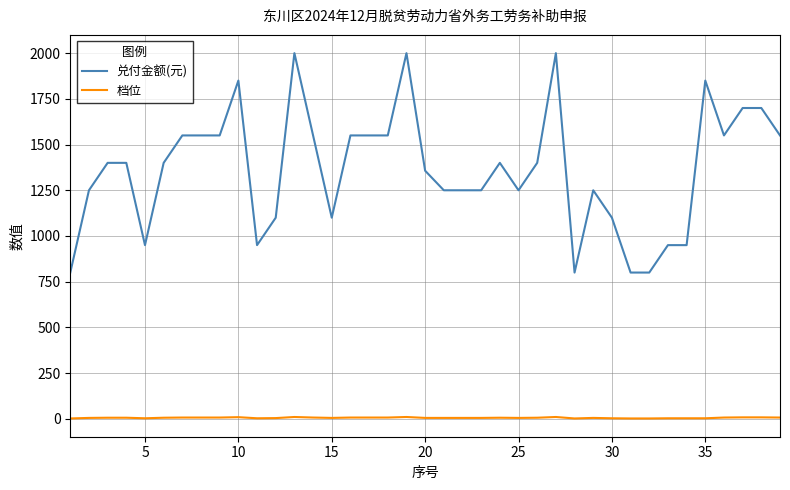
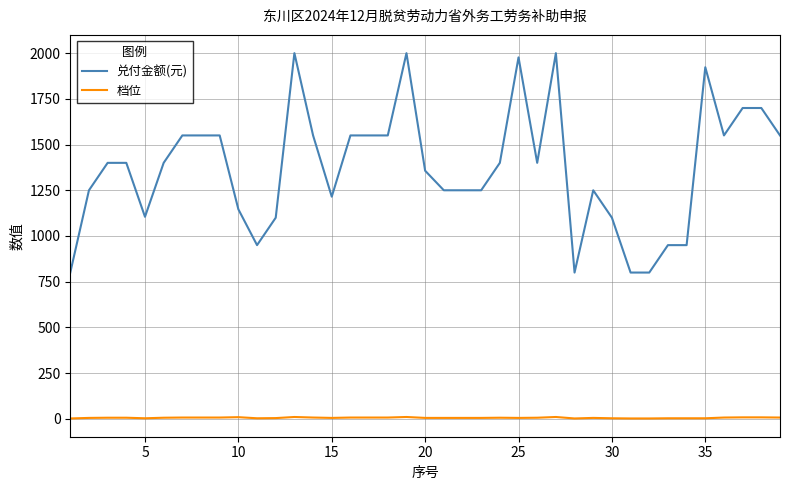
兑付金额(元), 5: 950 -> 1110
兑付金额(元), 10: 1850 -> 1150
兑付金额(元), 15: 1100 -> 1220
兑付金额(元), 25: 1250 -> 1980
兑付金额(元), 35: 1850 -> 1920
